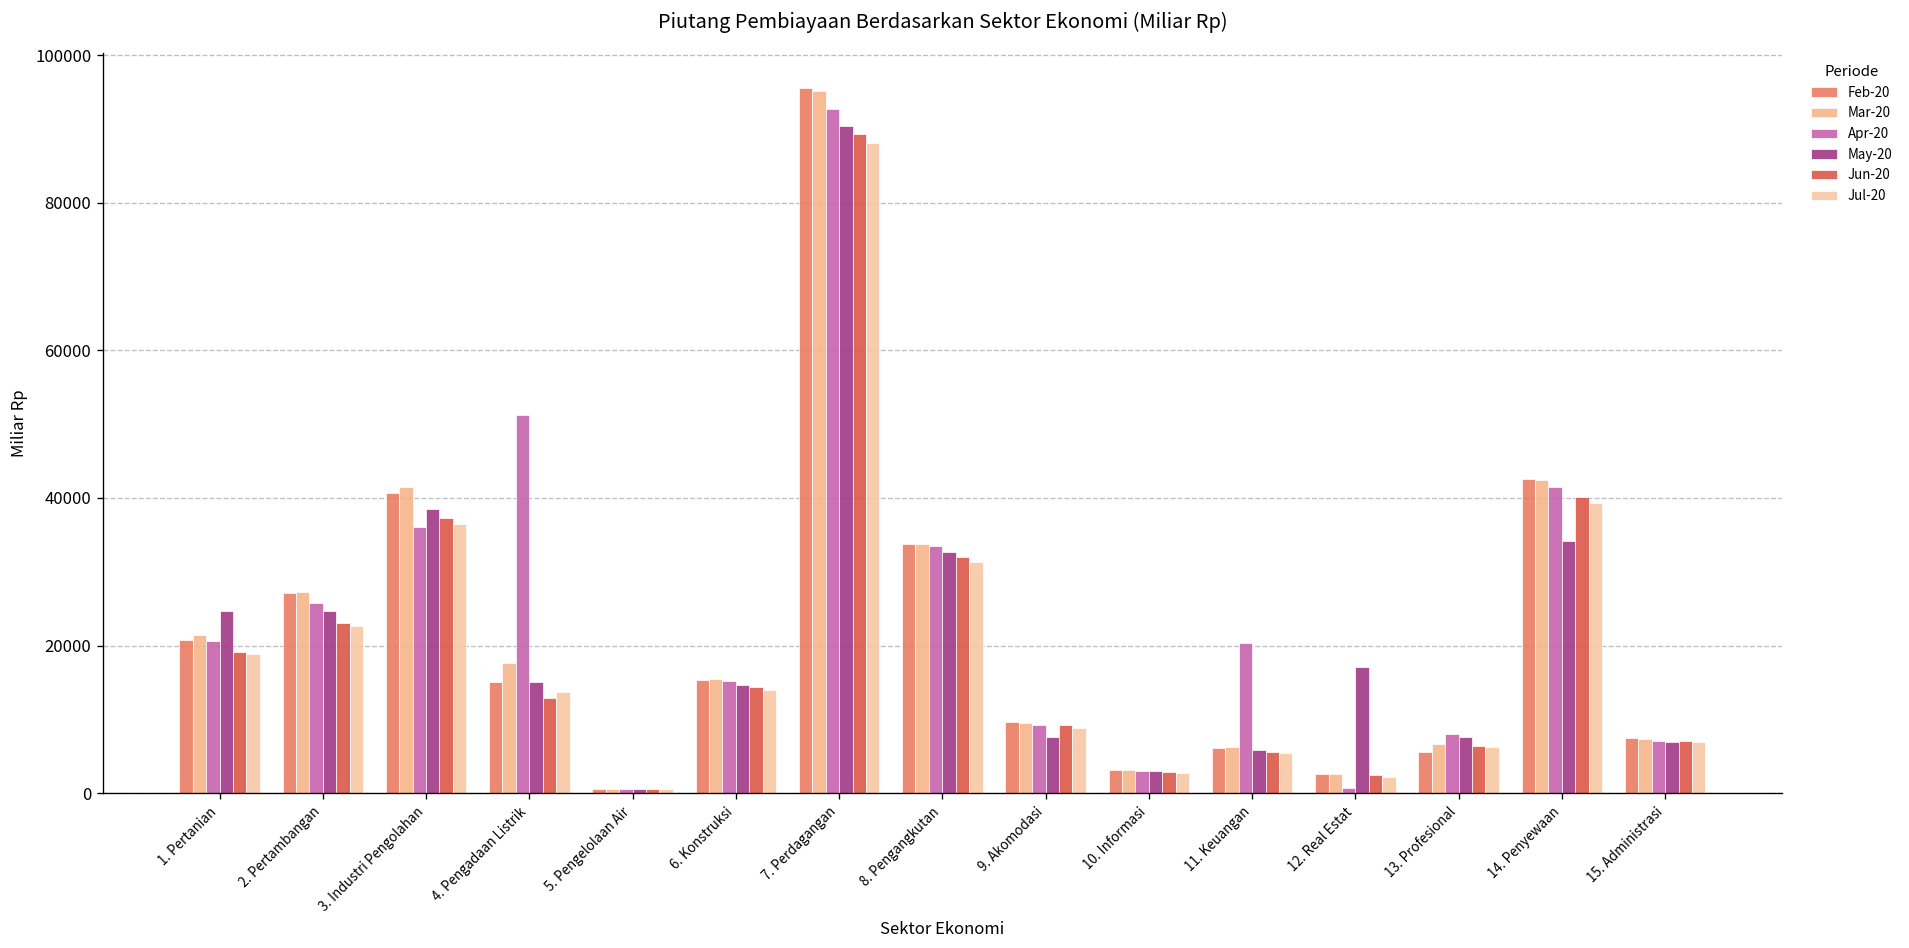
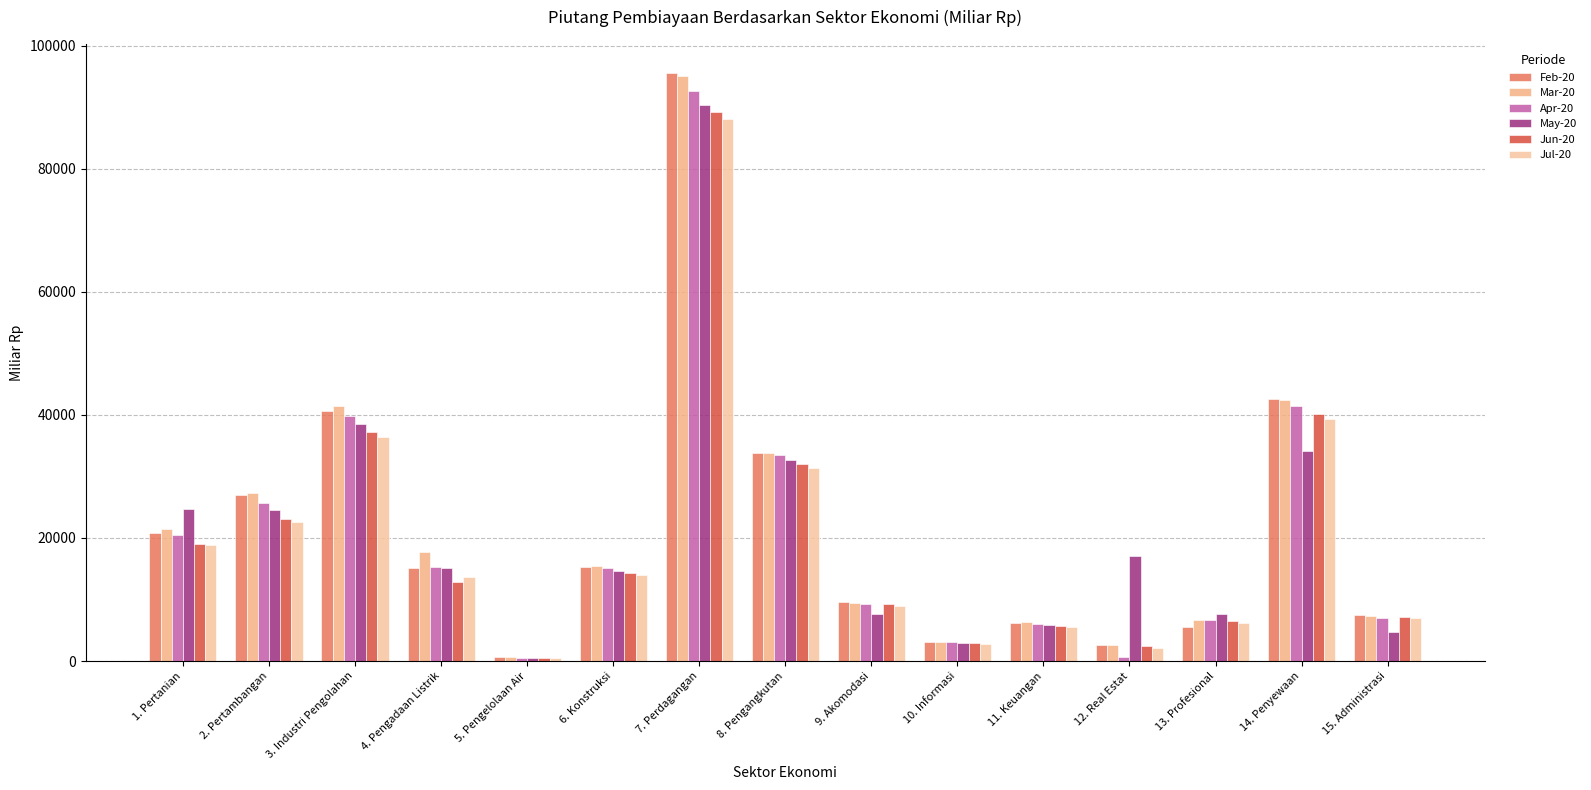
Apr-20, 3. Industri Pengolahan: 36000 -> 40000
Apr-20, 4. Pengadaan Listrik: 51000 -> 15000
Apr-20, 11. Keuangan: 20000 -> 6000
Apr-20, 13. Profesional: 8000 -> 7000
May-20, 15. Administrasi: 7000 -> 5000
